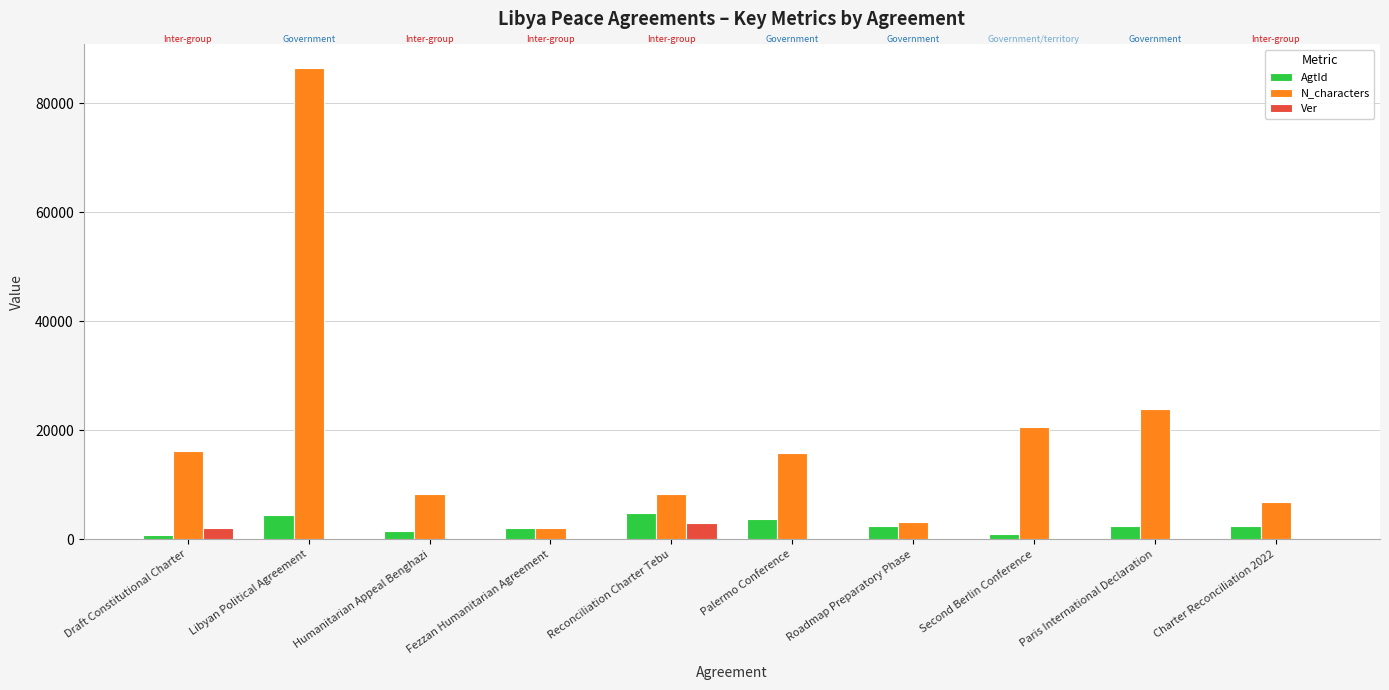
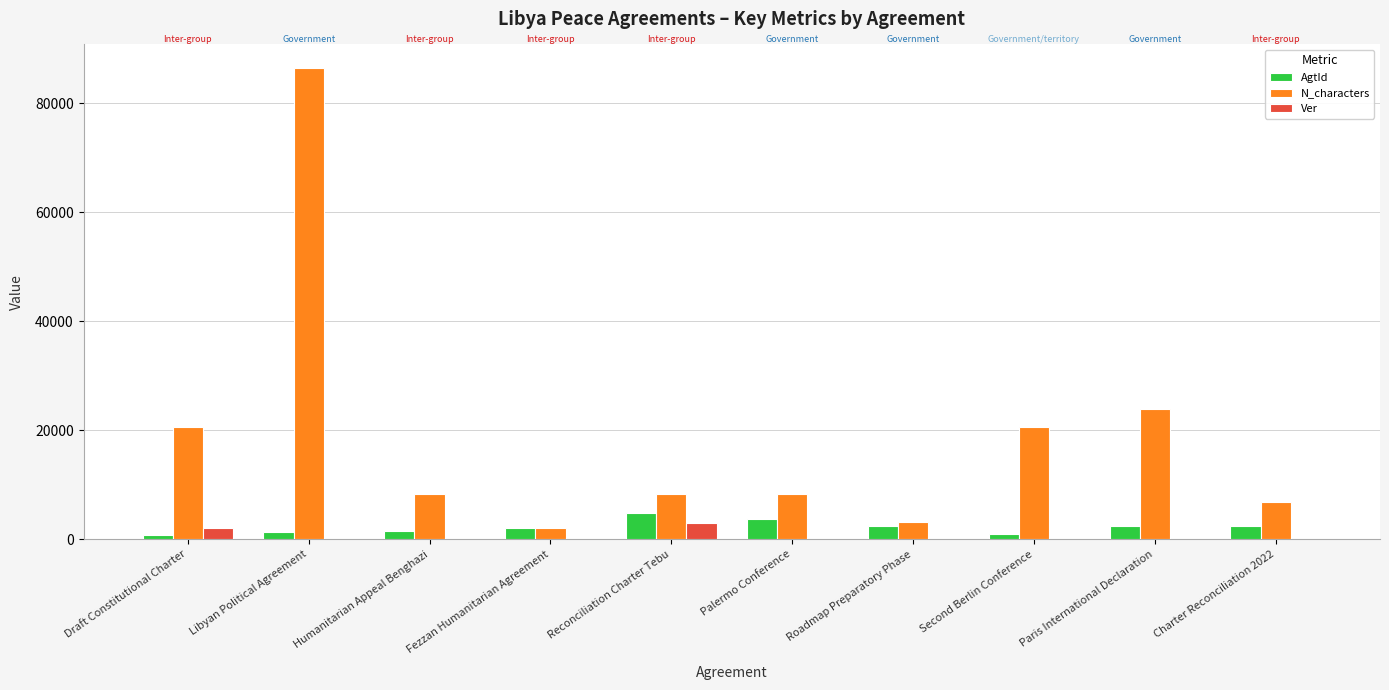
N_characters, Draft Constitutional Charter: 16000 -> 21000
AgtId, Libyan Political Agreement: 4000 -> 1000
N_characters, Palermo Conference: 16000 -> 8000
